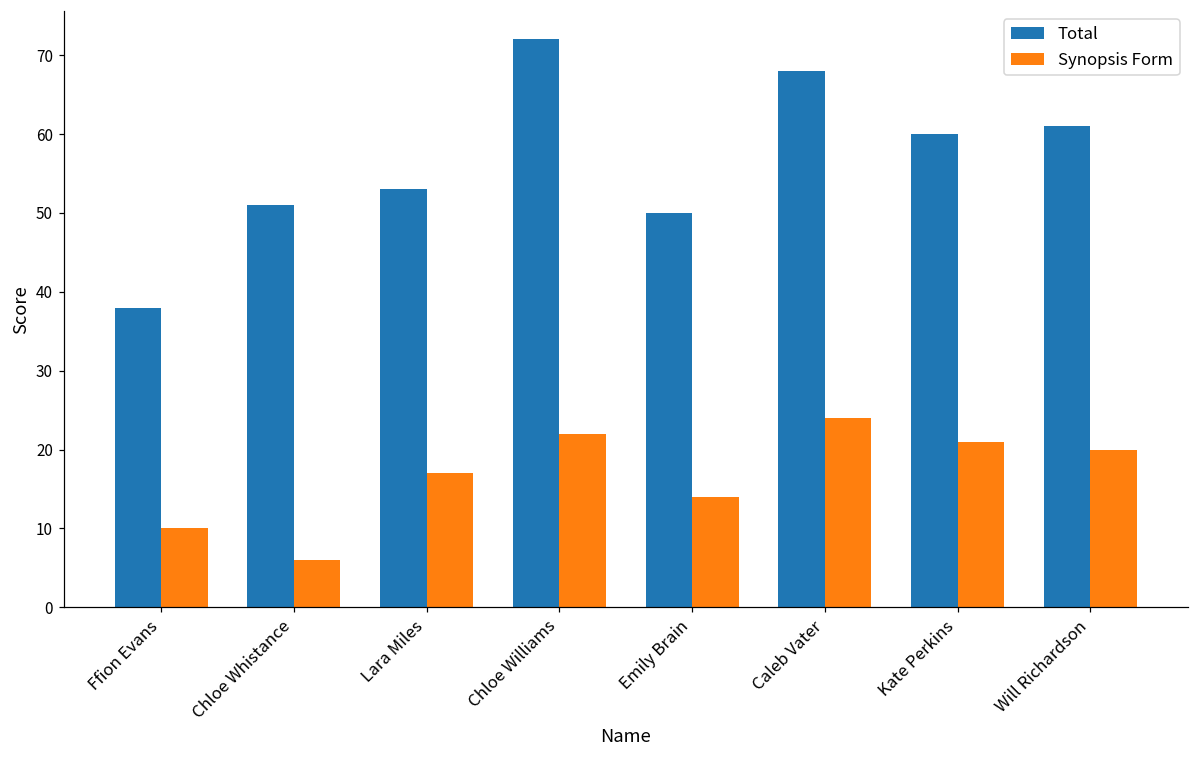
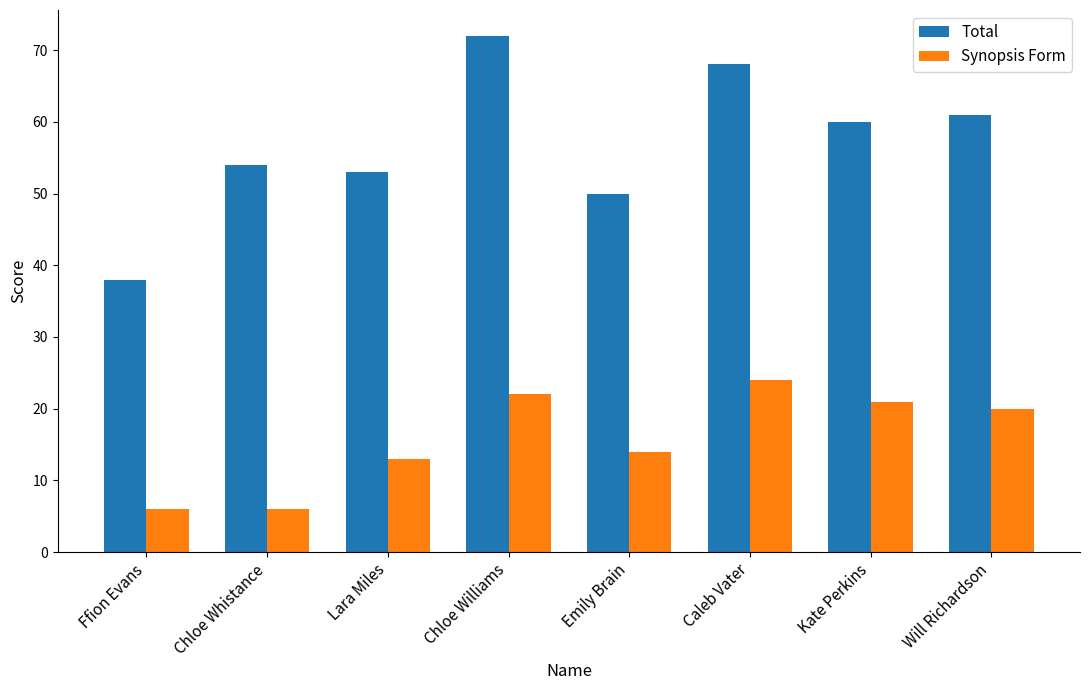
Synopsis Form, Ffion Evans: 10 -> 6
Total, Chloe Whistance: 51 -> 54
Synopsis Form, Lara Miles: 17 -> 13
